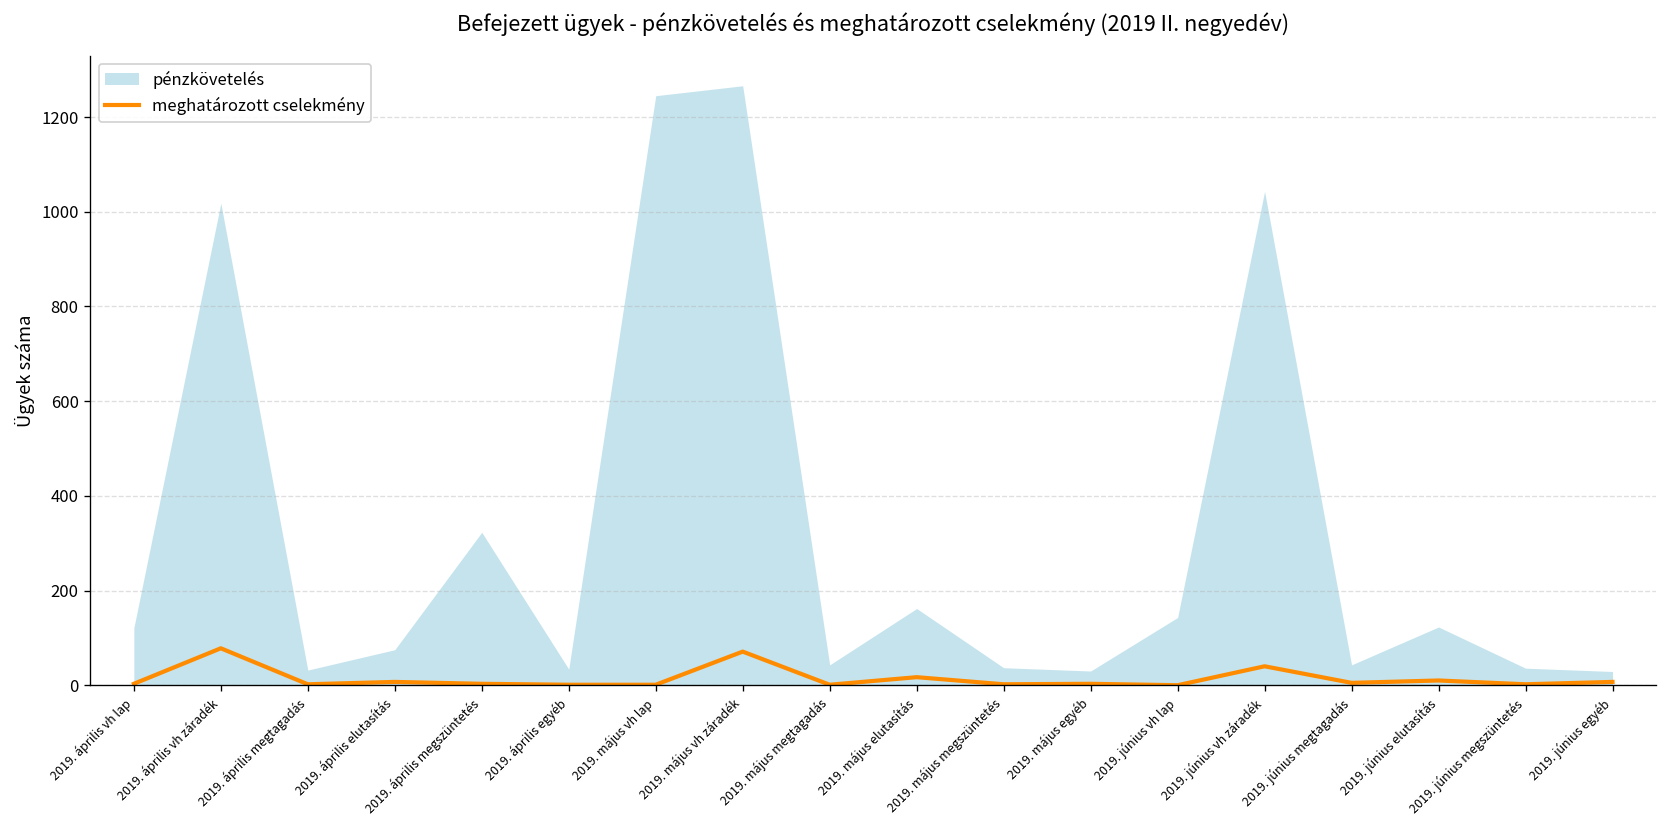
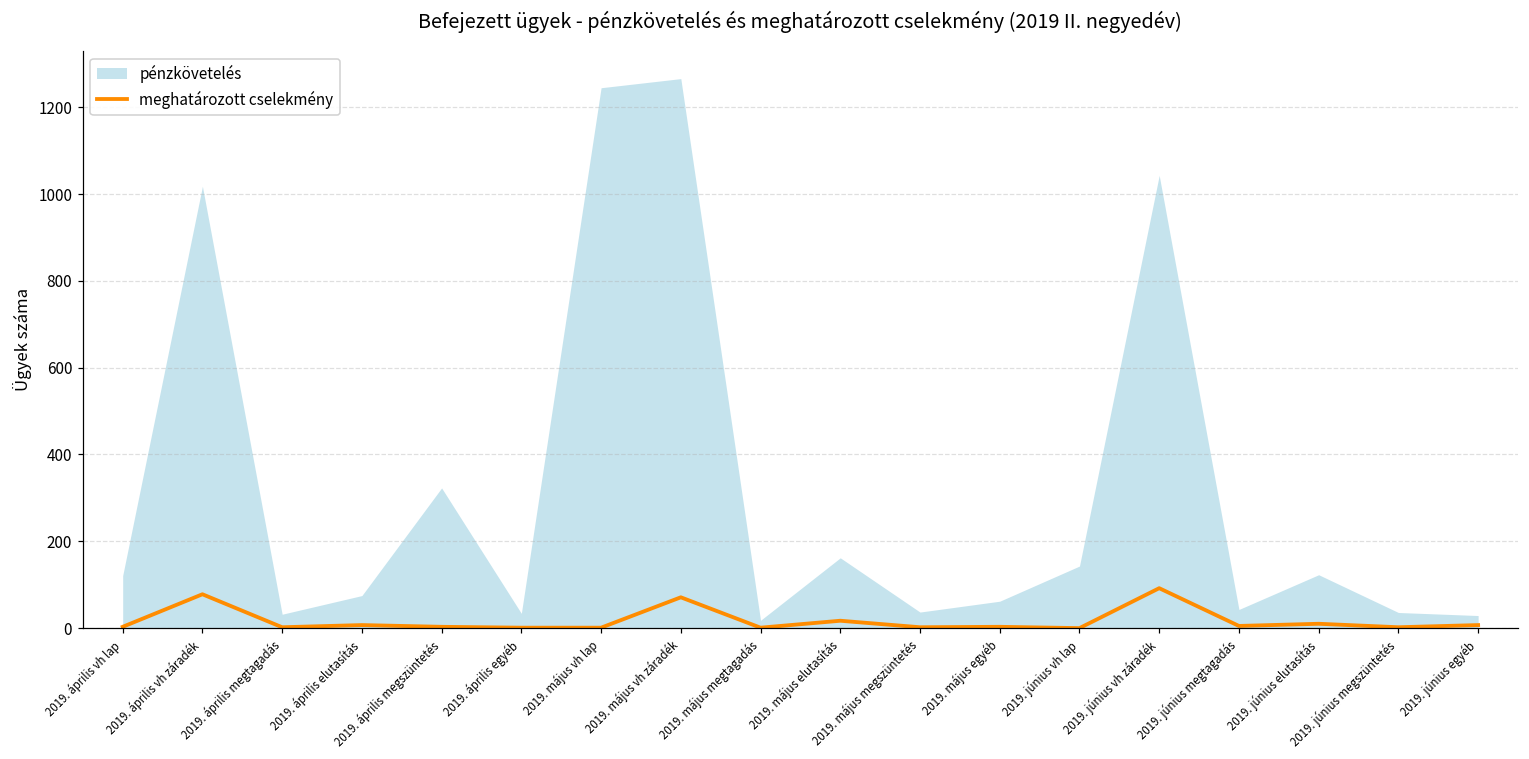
pénzkövetelés, 2019. május megtagadás: 40 -> 20
pénzkövetelés, 2019. május egyéb: 30 -> 60
meghatározott cselekmény, 2019. június vh záradék: 40 -> 90
